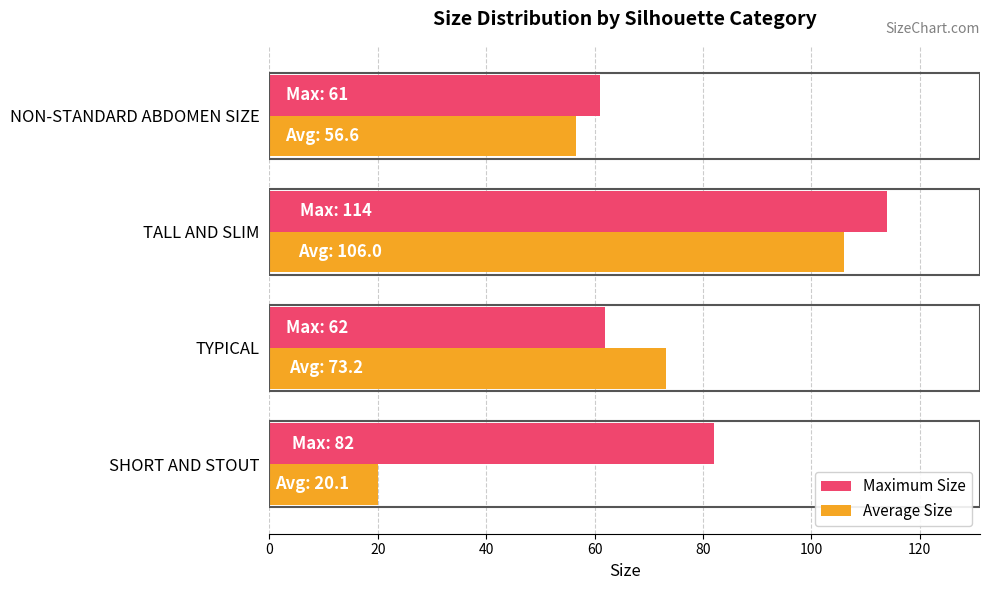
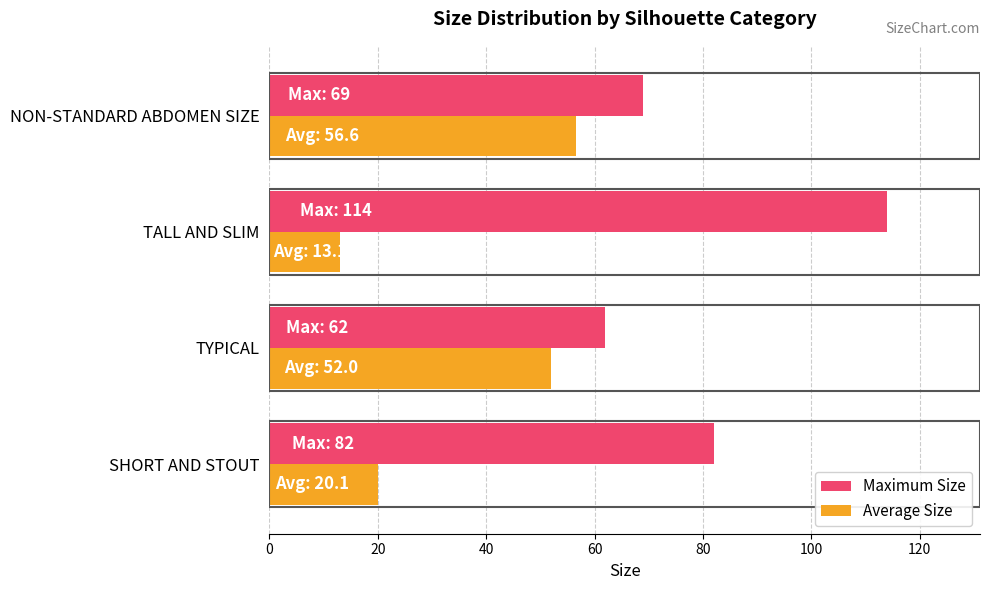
Maximum Size, NON-STANDARD ABDOMEN SIZE: 61 -> 69
Average Size, TALL AND SLIM: 106.0 -> 13.1
Average Size, TYPICAL: 73.2 -> 52.0
